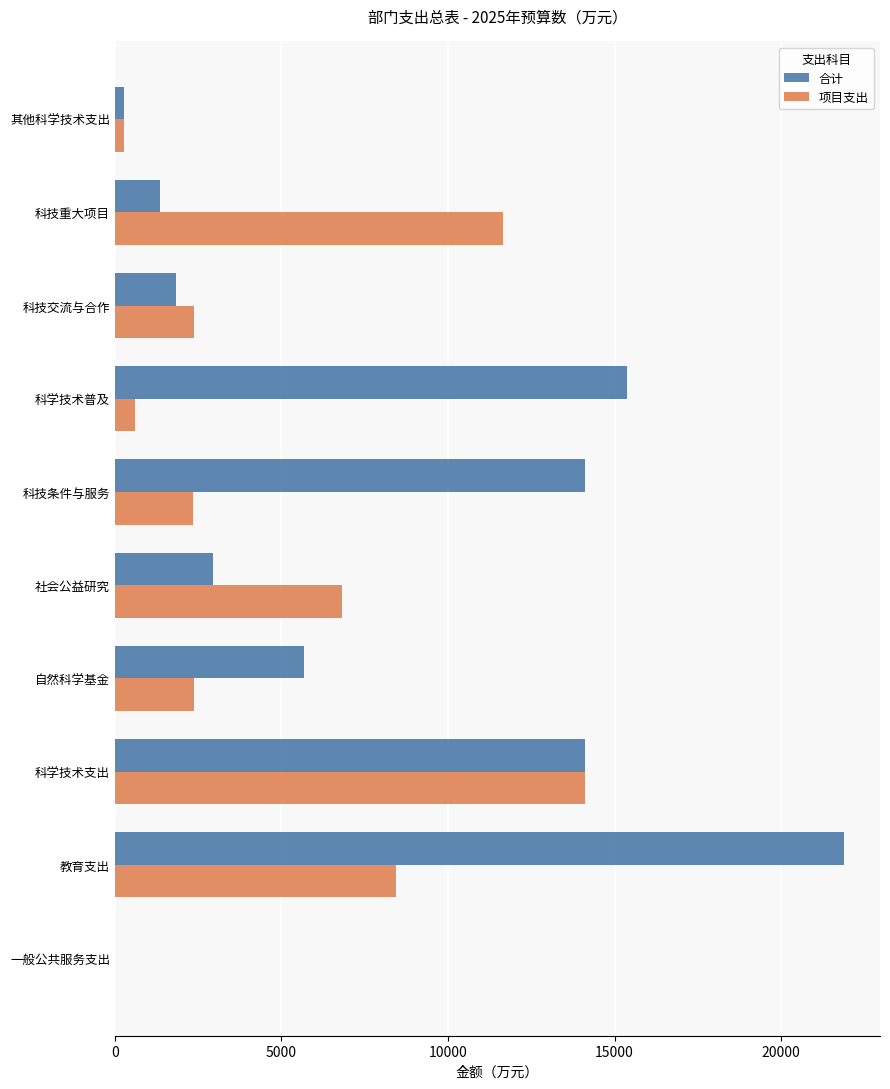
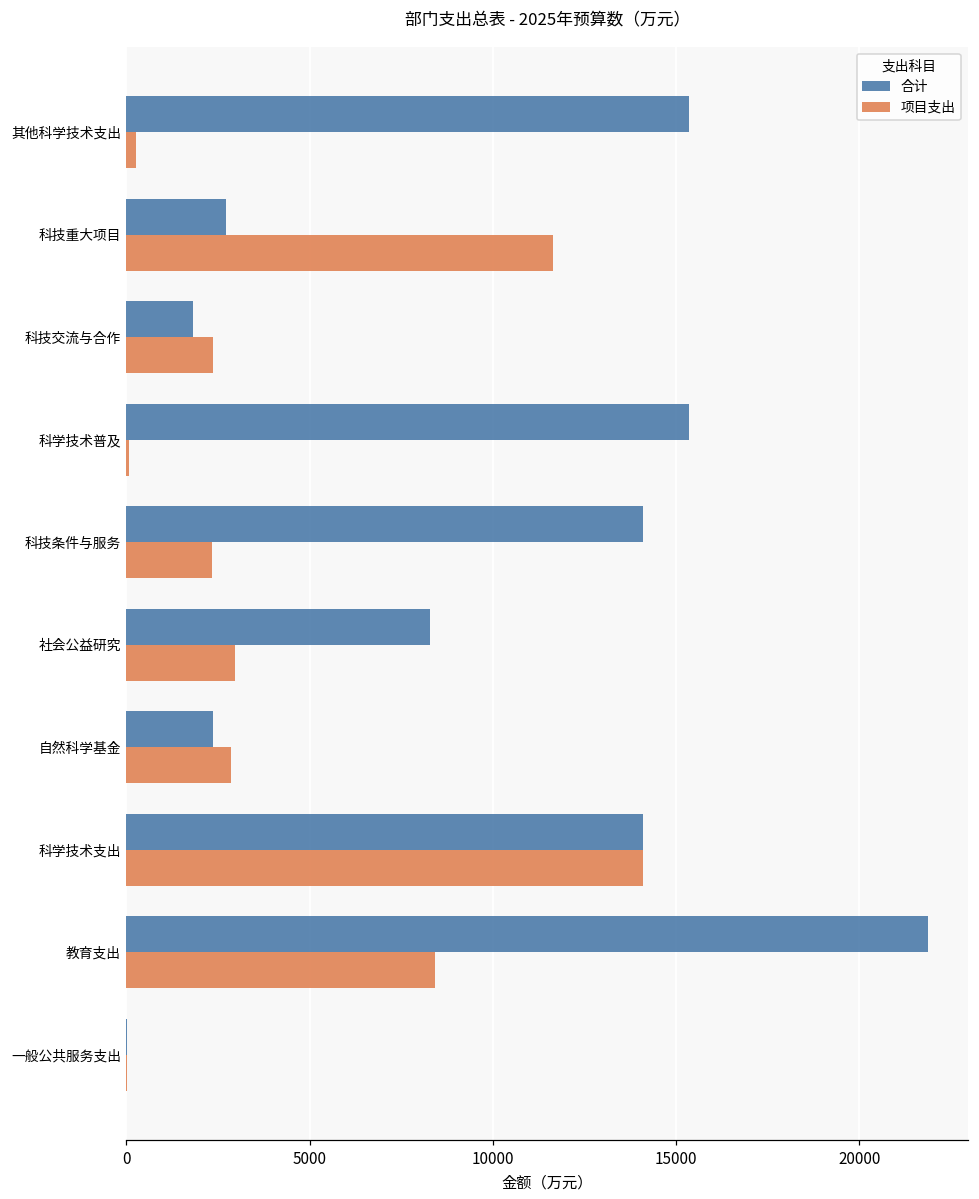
合计, 其他科学技术支出: 300 -> 15400
合计, 科技重大项目: 1300 -> 2700
项目支出, 科学技术普及: 600 -> 100
合计, 社会公益研究: 3000 -> 8300
项目支出, 社会公益研究: 6800 -> 3000
合计, 自然科学基金: 5700 -> 2400
项目支出, 自然科学基金: 2400 -> 2800
